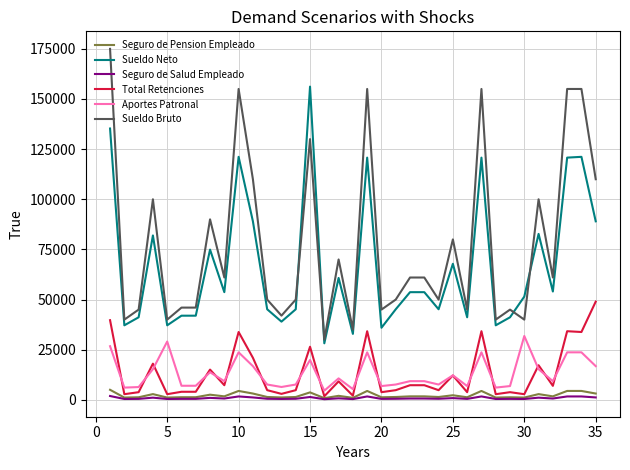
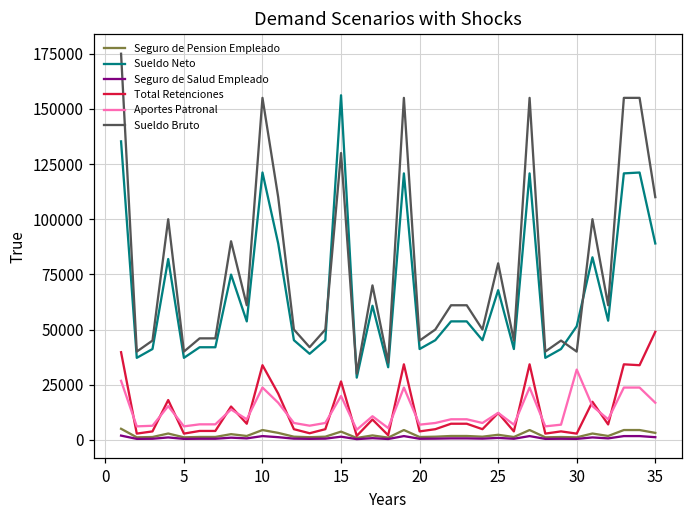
Aportes Patronal, 5: 29000 -> 6000
Sueldo Neto, 20: 36000 -> 41000
